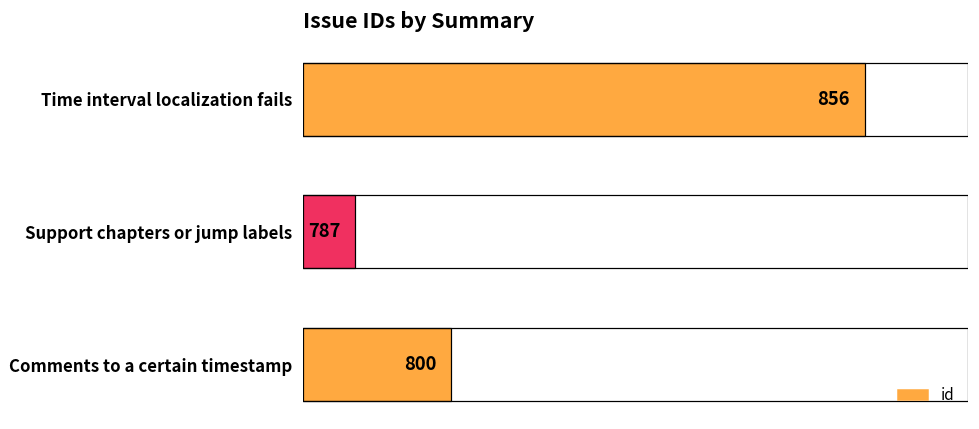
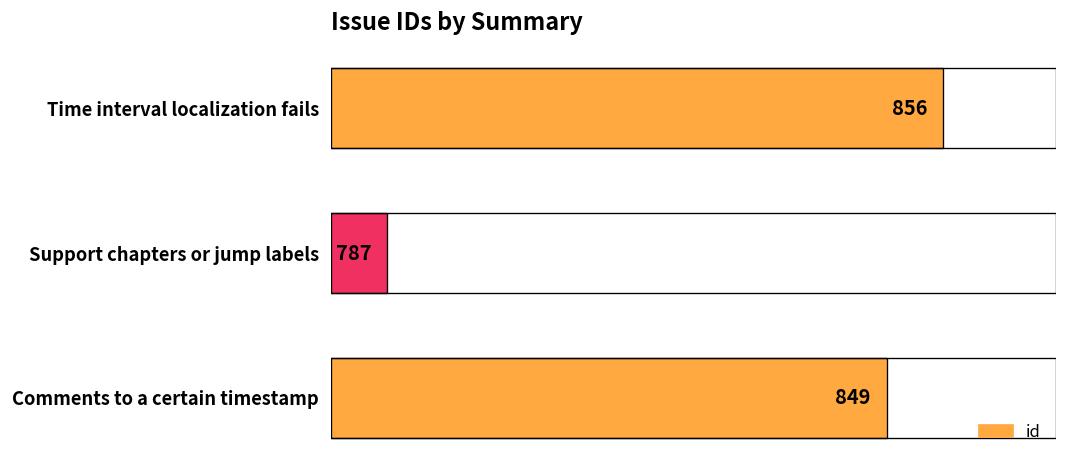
Comments to a certain timestamp: 800 -> 849
